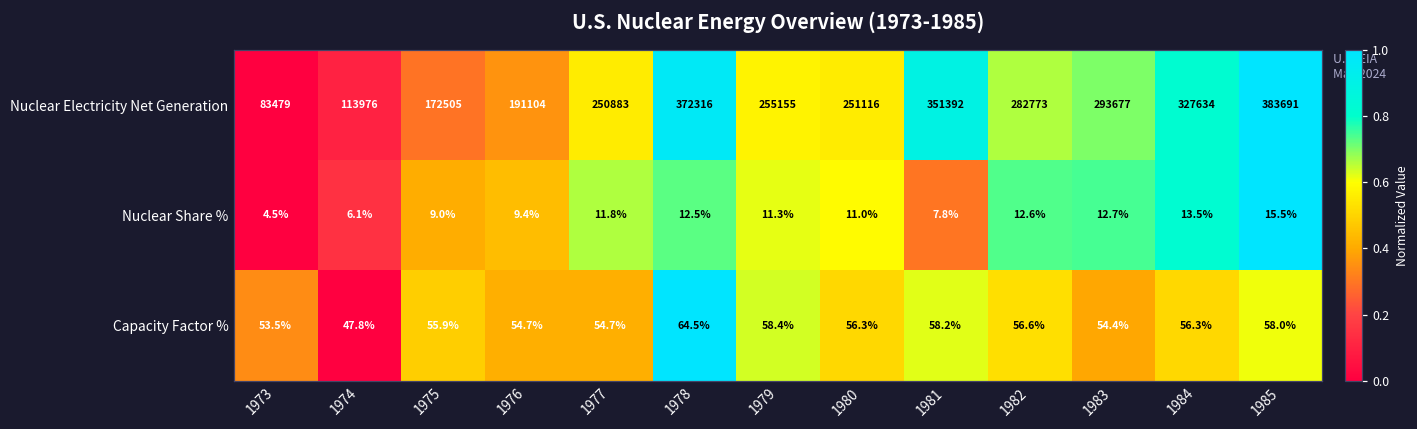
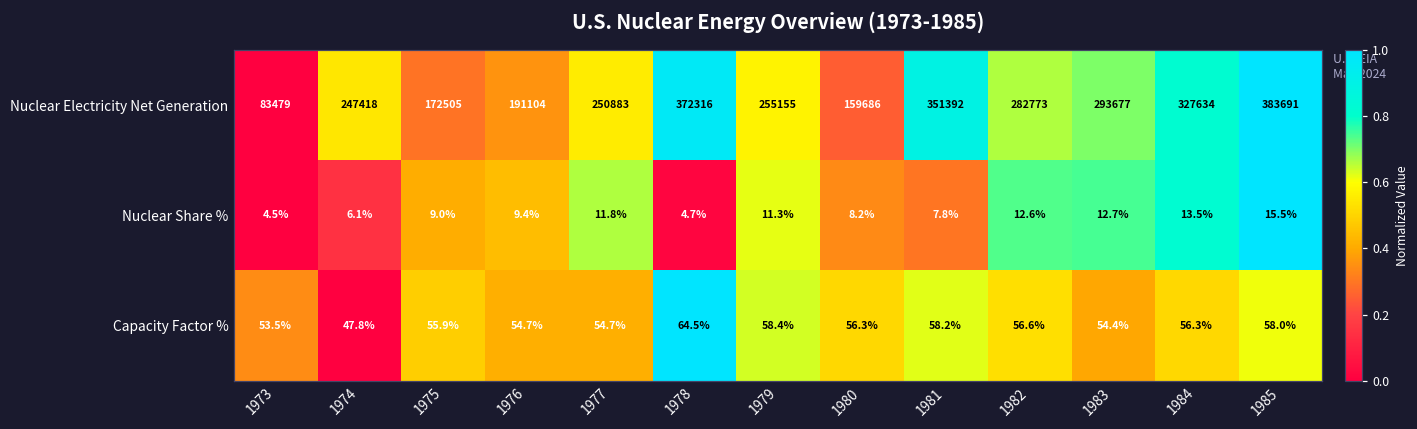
Nuclear Electricity Net Generation, 1974: 113976 -> 247418
Nuclear Electricity Net Generation, 1980: 251116 -> 159686
Nuclear Share %, 1978: 12.5% -> 4.7%
Nuclear Share %, 1980: 11.0% -> 8.2%
